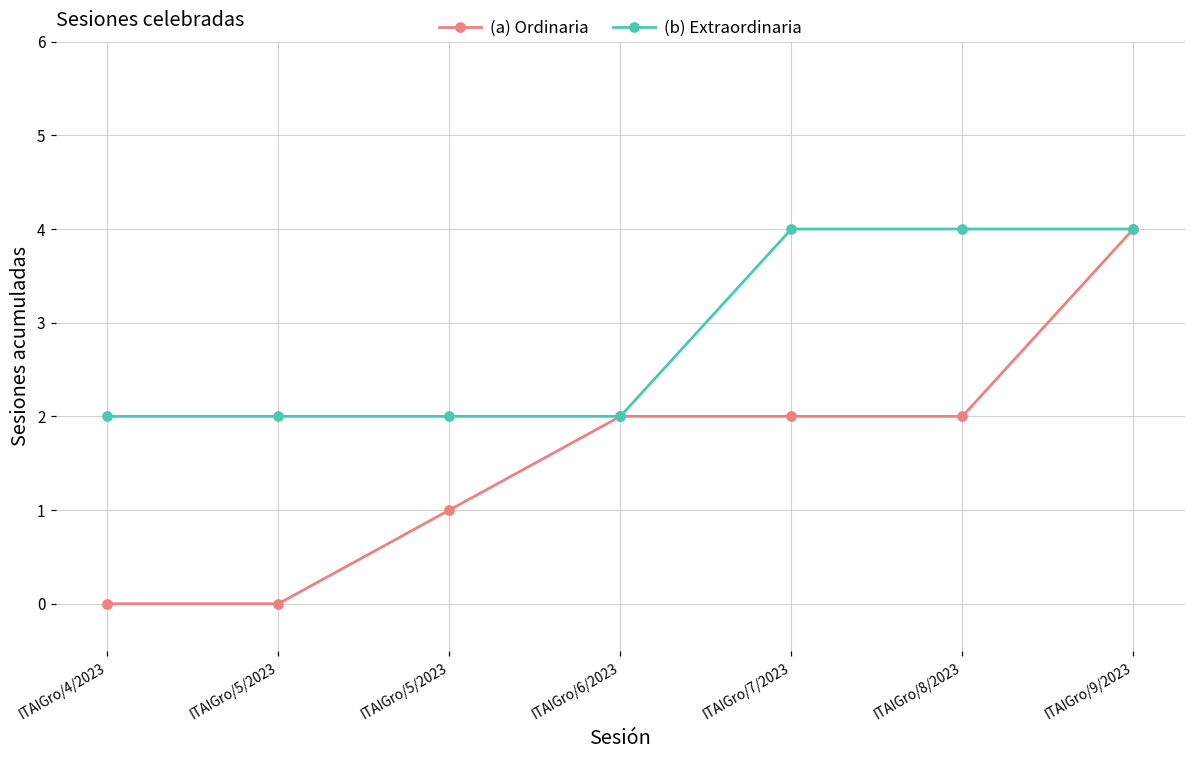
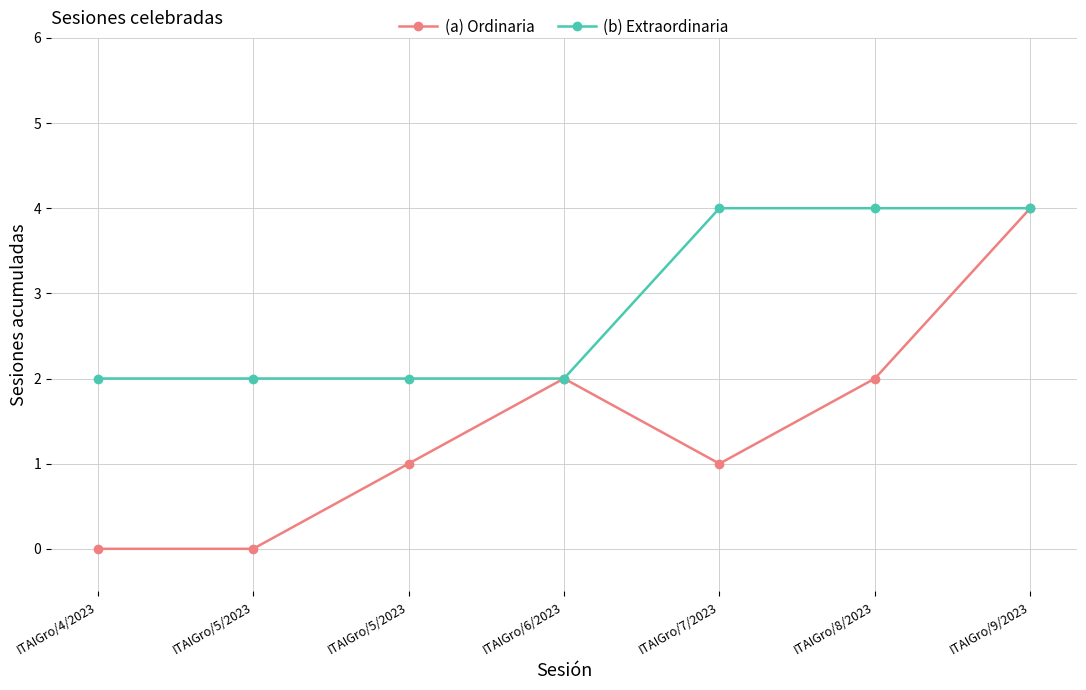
(a) Ordinaria, ITAIGro/7/2023: 2 -> 1
